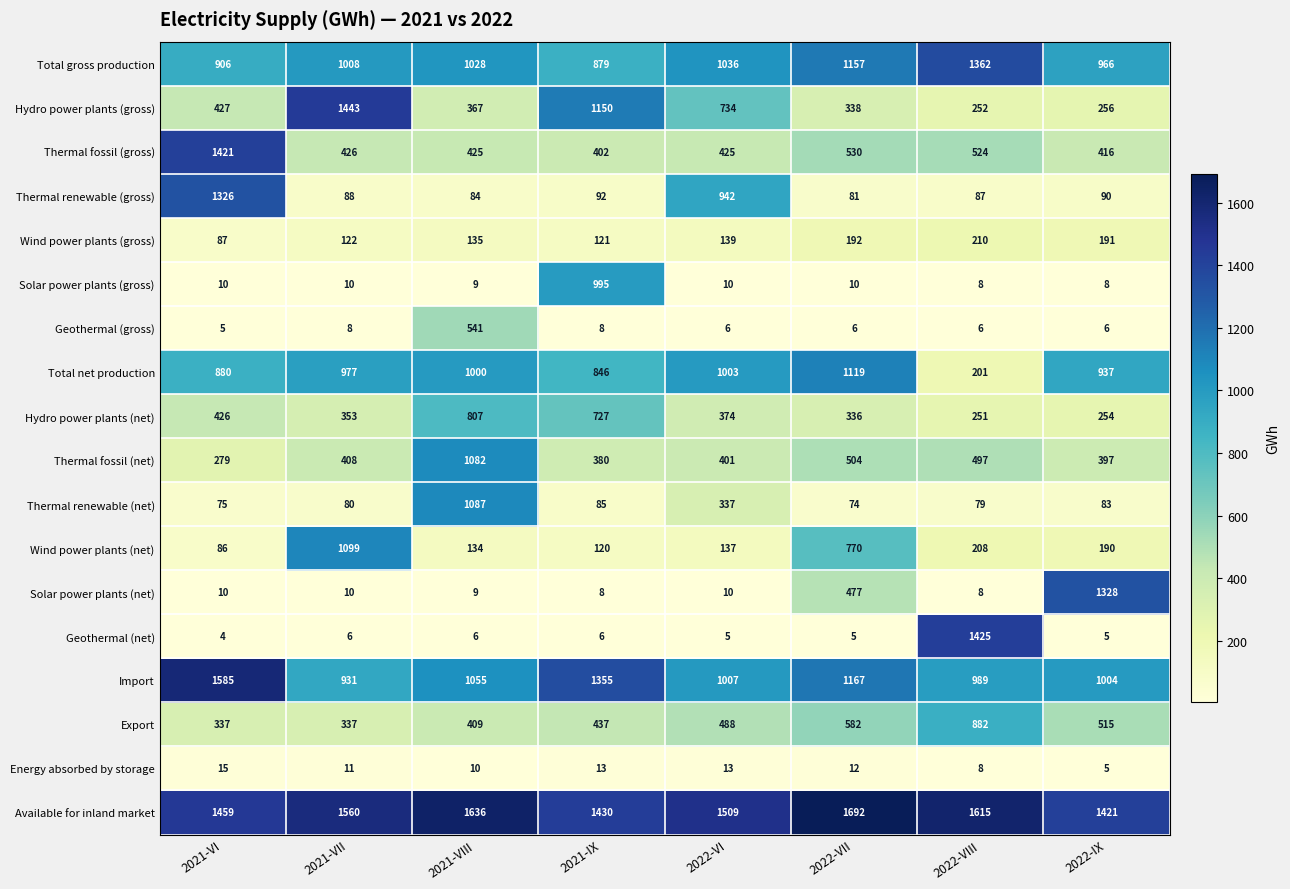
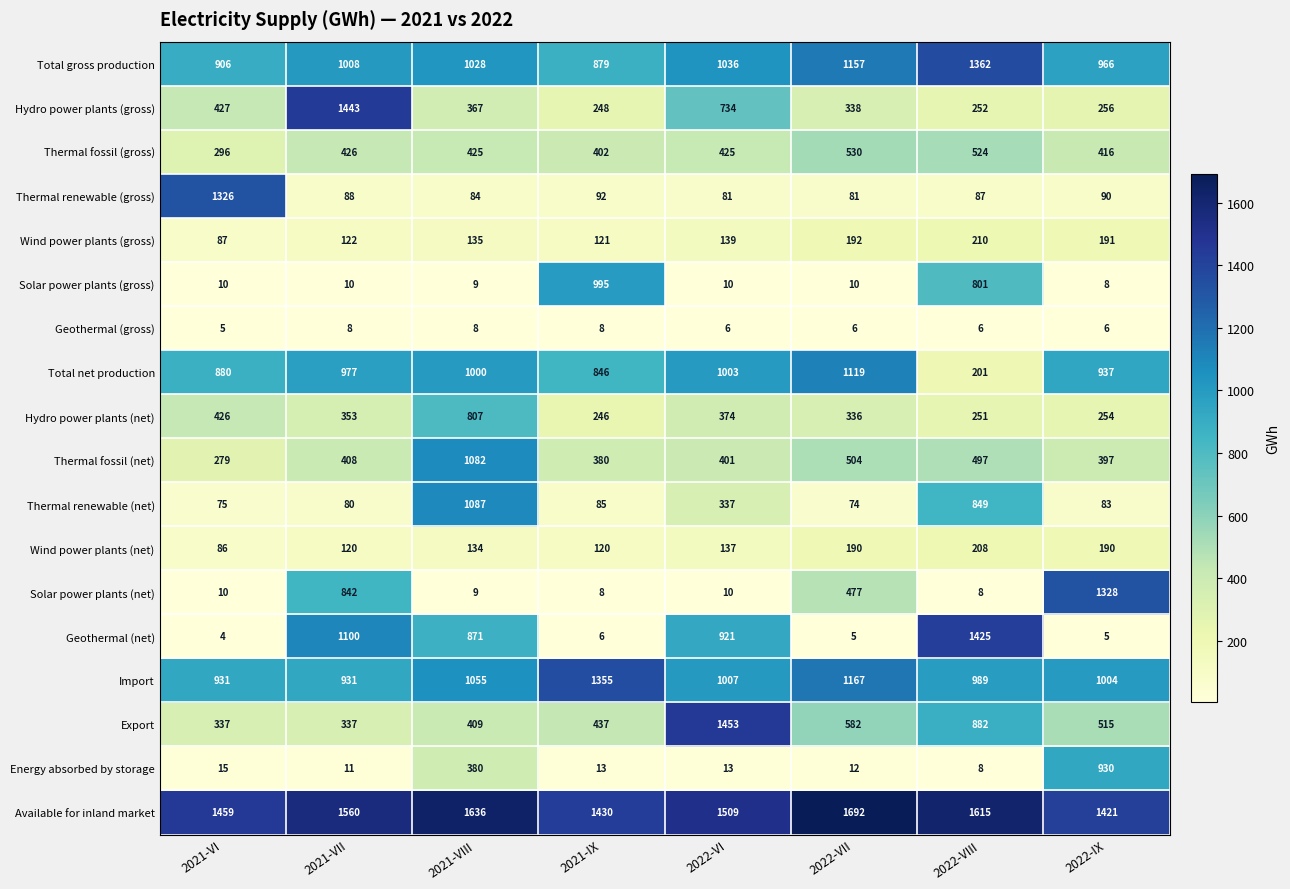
Hydro power plants (gross), 2021-IX: 1150 -> 248
Thermal fossil (gross), 2021-VI: 1421 -> 296
Thermal renewable (gross), 2022-VI: 942 -> 81
Solar power plants (gross), 2022-VIII: 8 -> 801
Geothermal (gross), 2021-VIII: 541 -> 8
Hydro power plants (net), 2021-IX: 727 -> 246
Thermal renewable (net), 2022-VIII: 79 -> 849
Wind power plants (net), 2021-VII: 1099 -> 120
Wind power plants (net), 2022-VII: 770 -> 190
Solar power plants (net), 2021-VII: 10 -> 842
Geothermal (net), 2021-VII: 6 -> 1100
Geothermal (net), 2021-VIII: 6 -> 871
Geothermal (net), 2022-VI: 5 -> 921
Import, 2021-VI: 1585 -> 931
Export, 2022-VI: 488 -> 1453
Energy absorbed by storage, 2021-VIII: 10 -> 380
Energy absorbed by storage, 2022-IX: 5 -> 930
